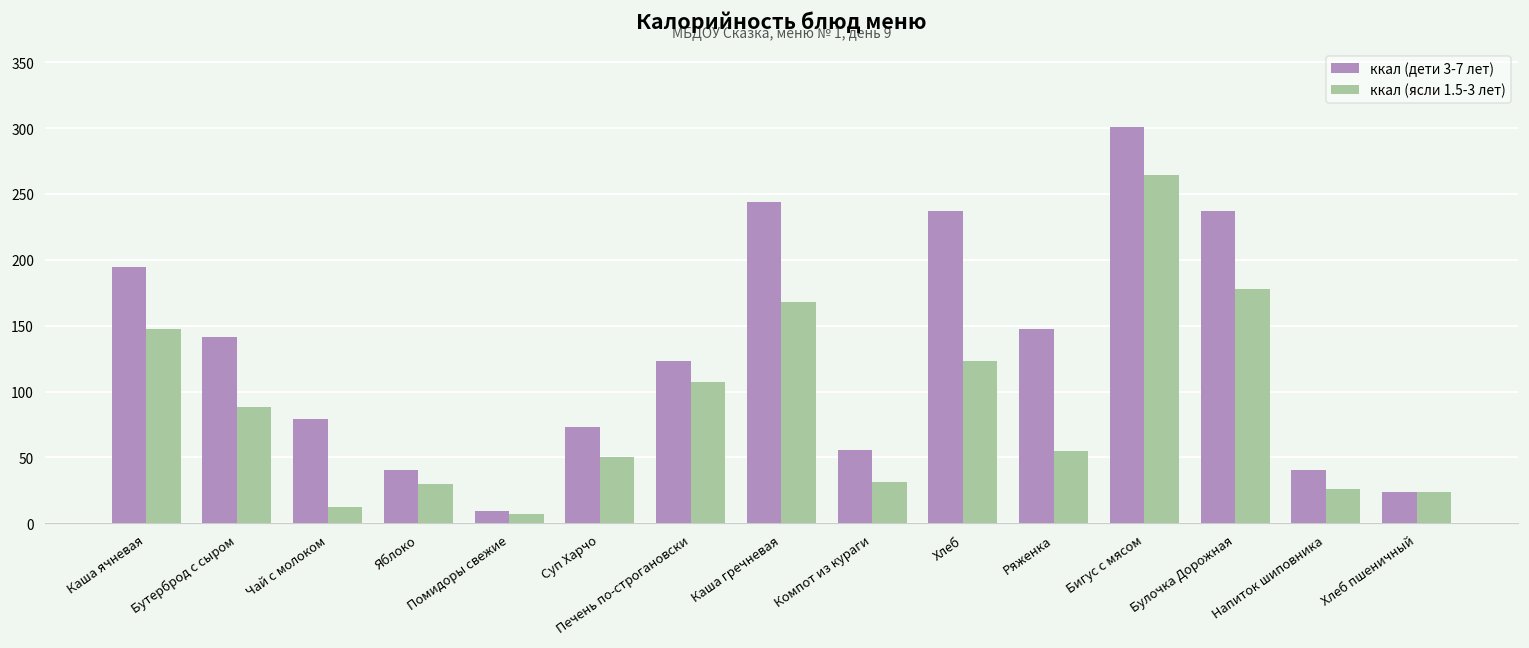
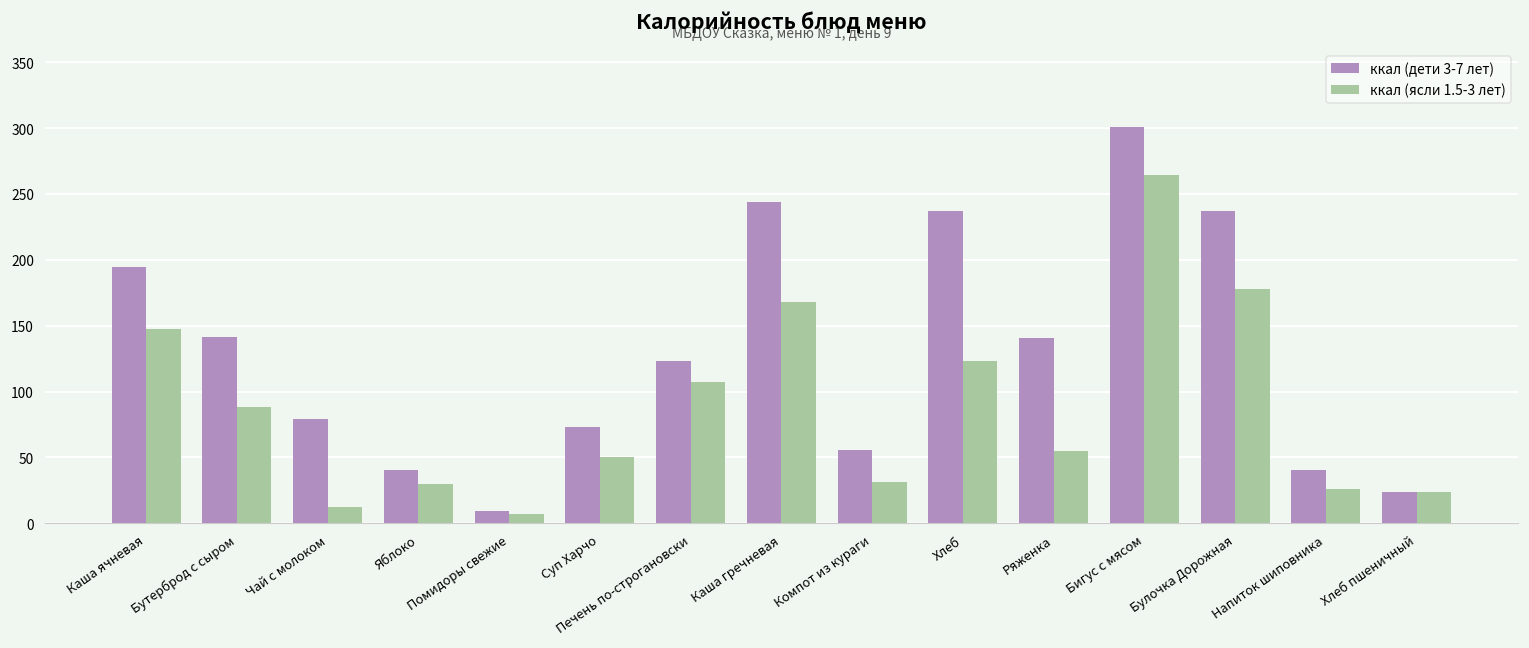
ккал (дети 3-7 лет), Ряженка: 148 -> 141
